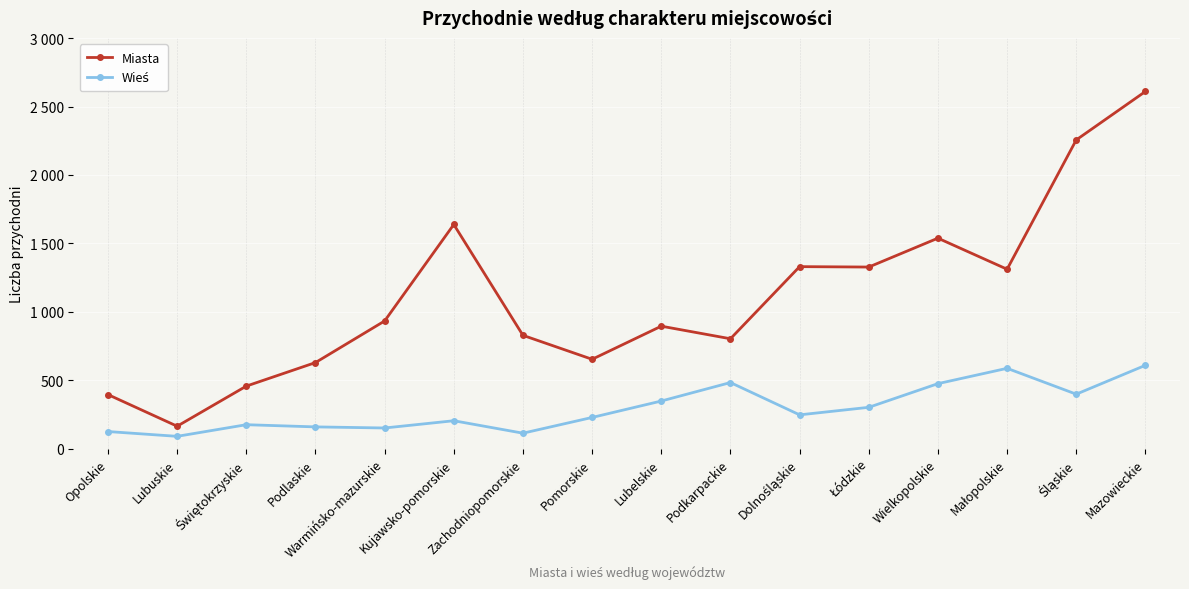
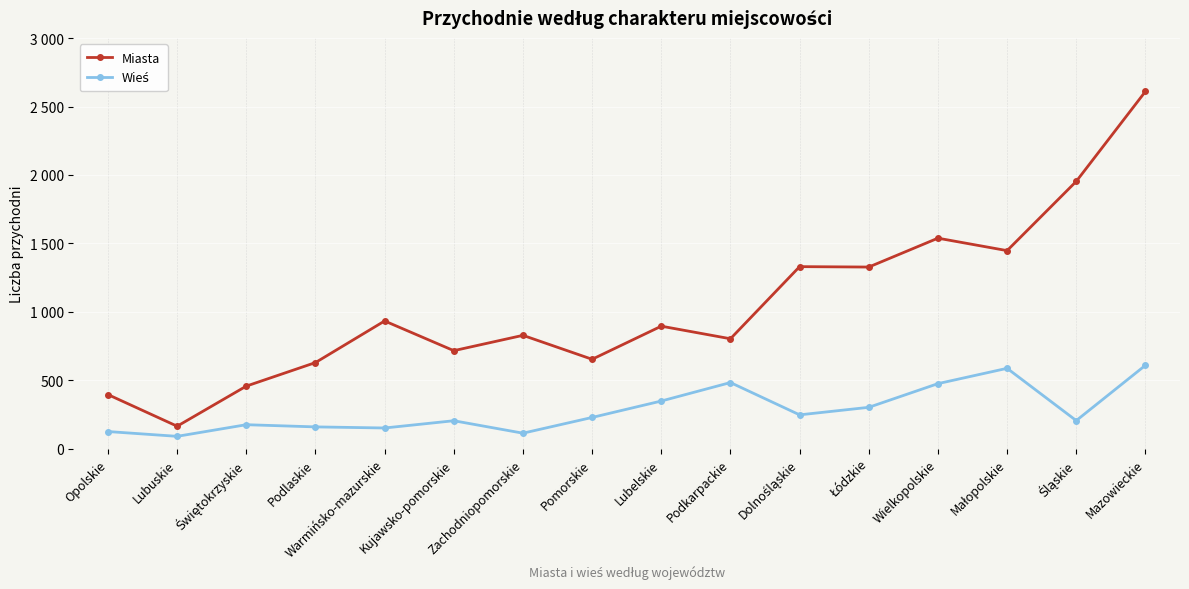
Miasta, Kujawsko-pomorskie: 1640 -> 720
Miasta, Małopolskie: 1310 -> 1450
Miasta, Śląskie: 2260 -> 1950
Wieś, Śląskie: 400 -> 210
